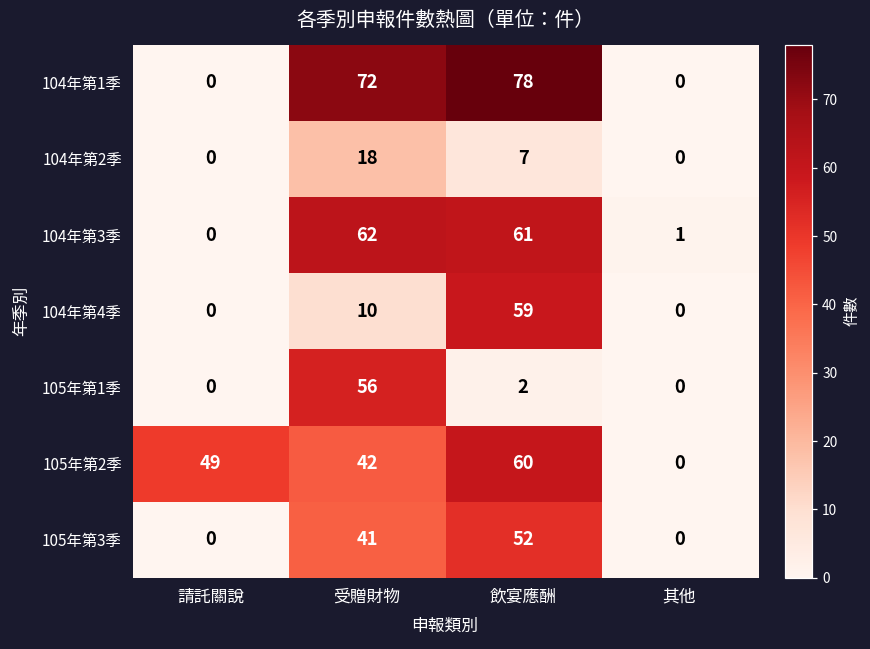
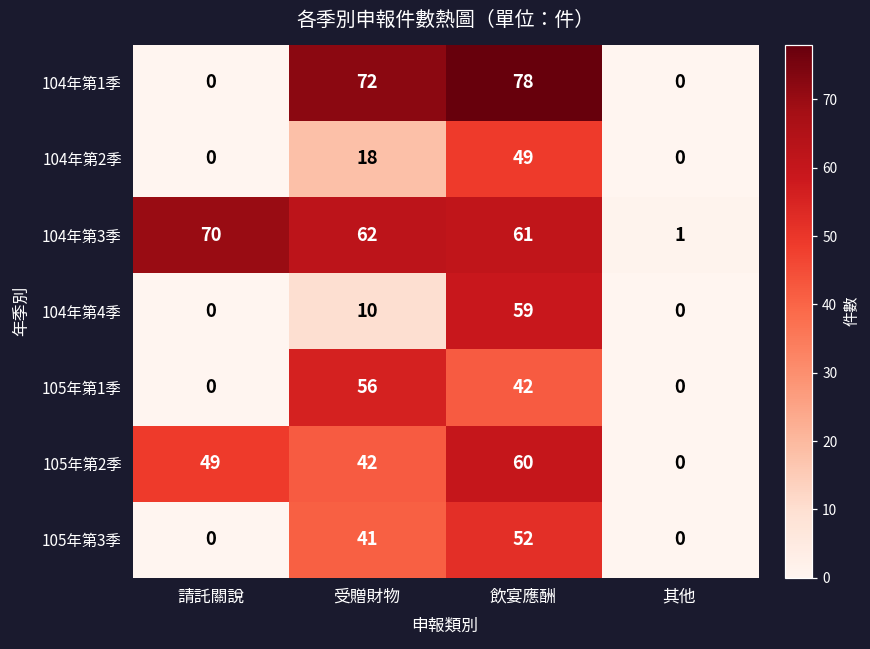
104年第2季, 飲宴應酬: 7 -> 49
104年第3季, 請託關說: 0 -> 70
105年第1季, 飲宴應酬: 2 -> 42
